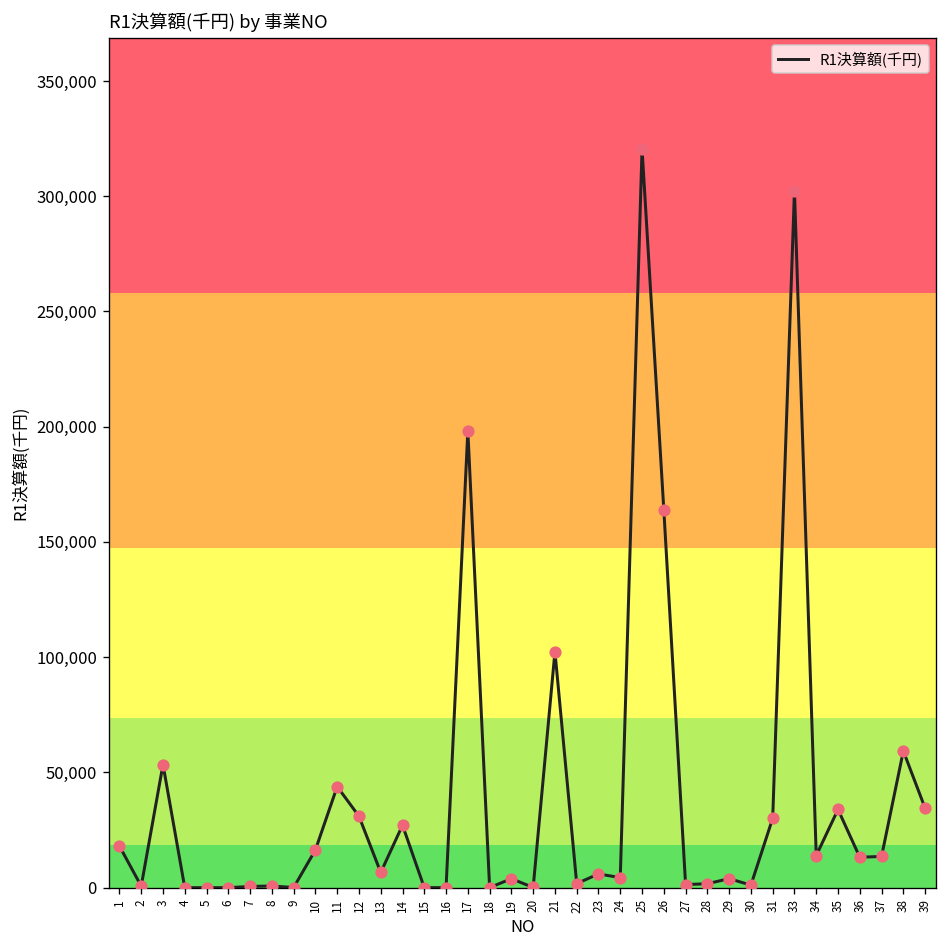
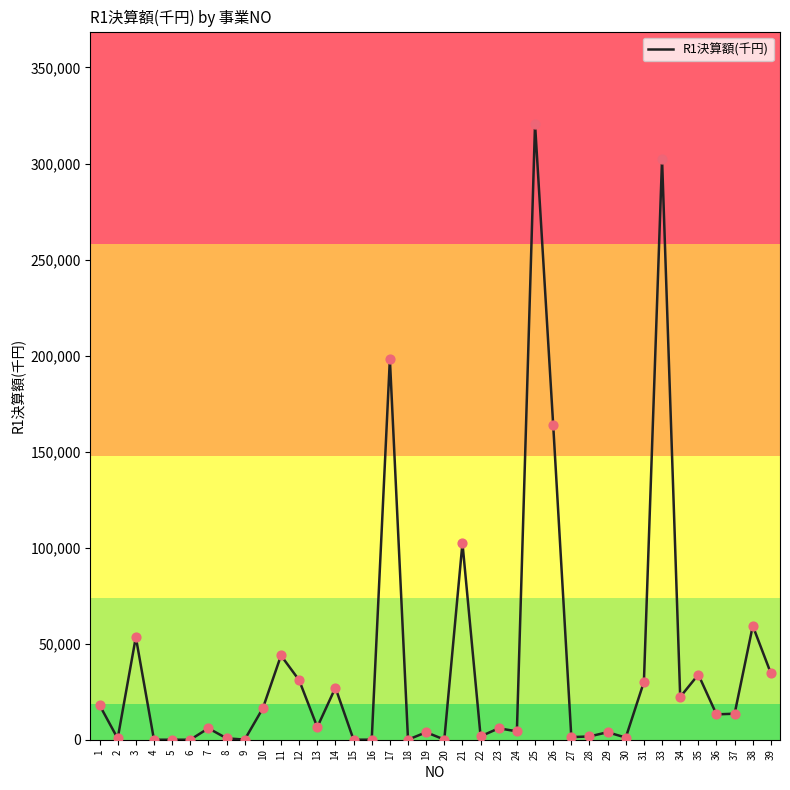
7: 1,000 -> 6,000
34: 14,000 -> 22,000
